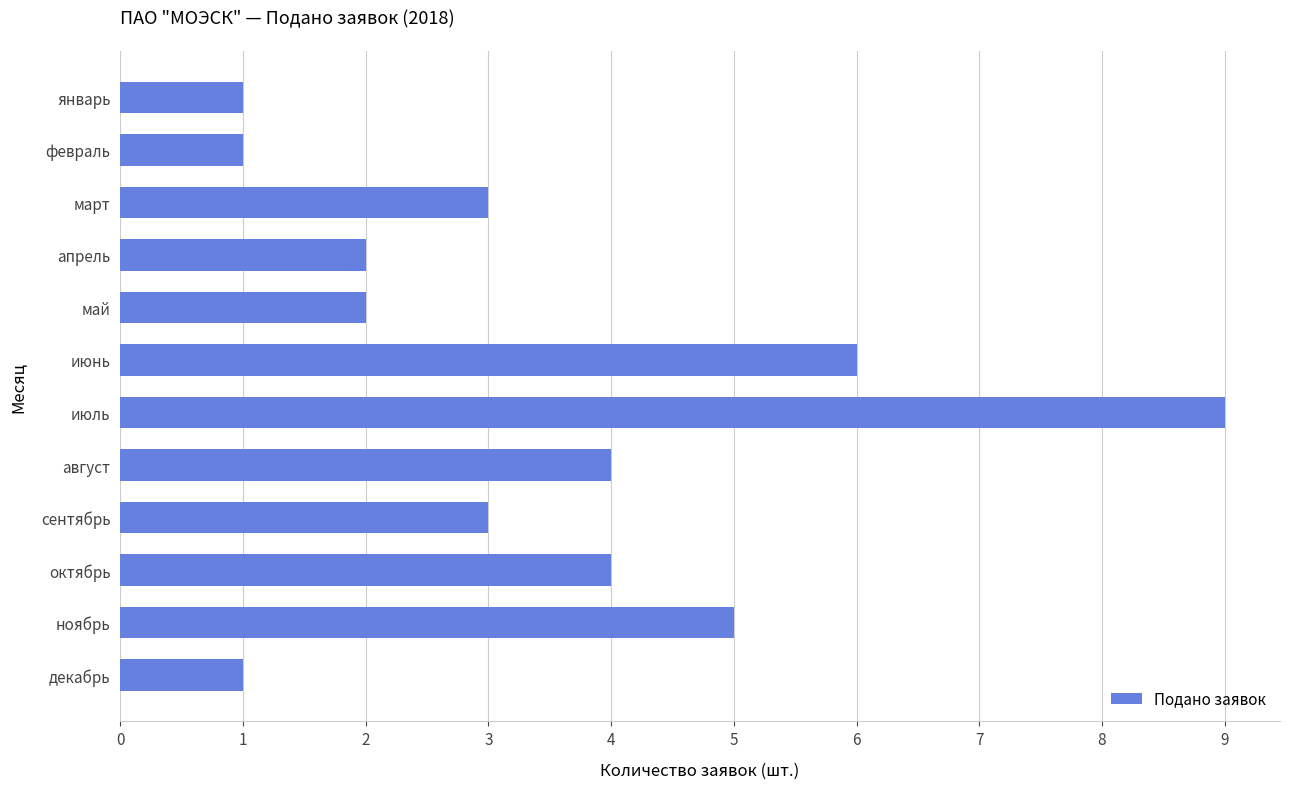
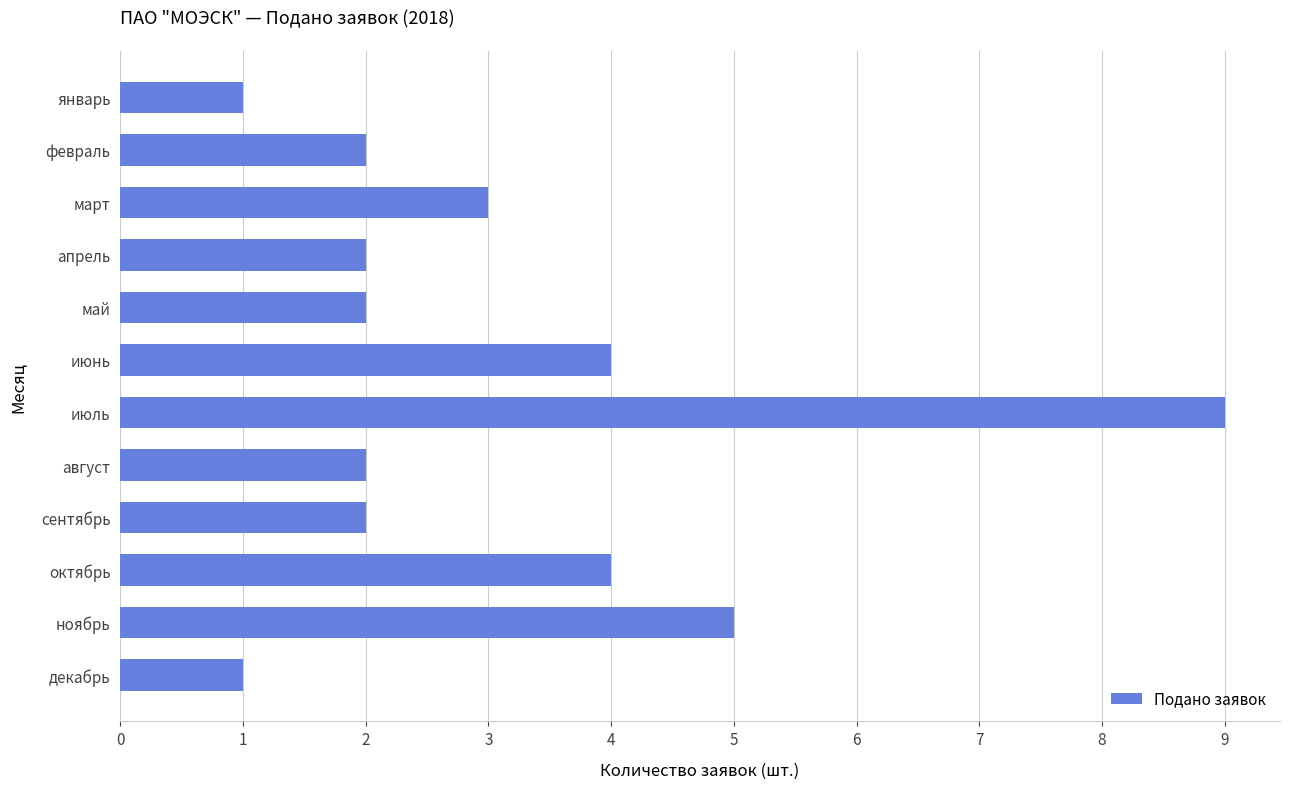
февраль: 1 -> 2
июнь: 6 -> 4
август: 4 -> 2
сентябрь: 3 -> 2
